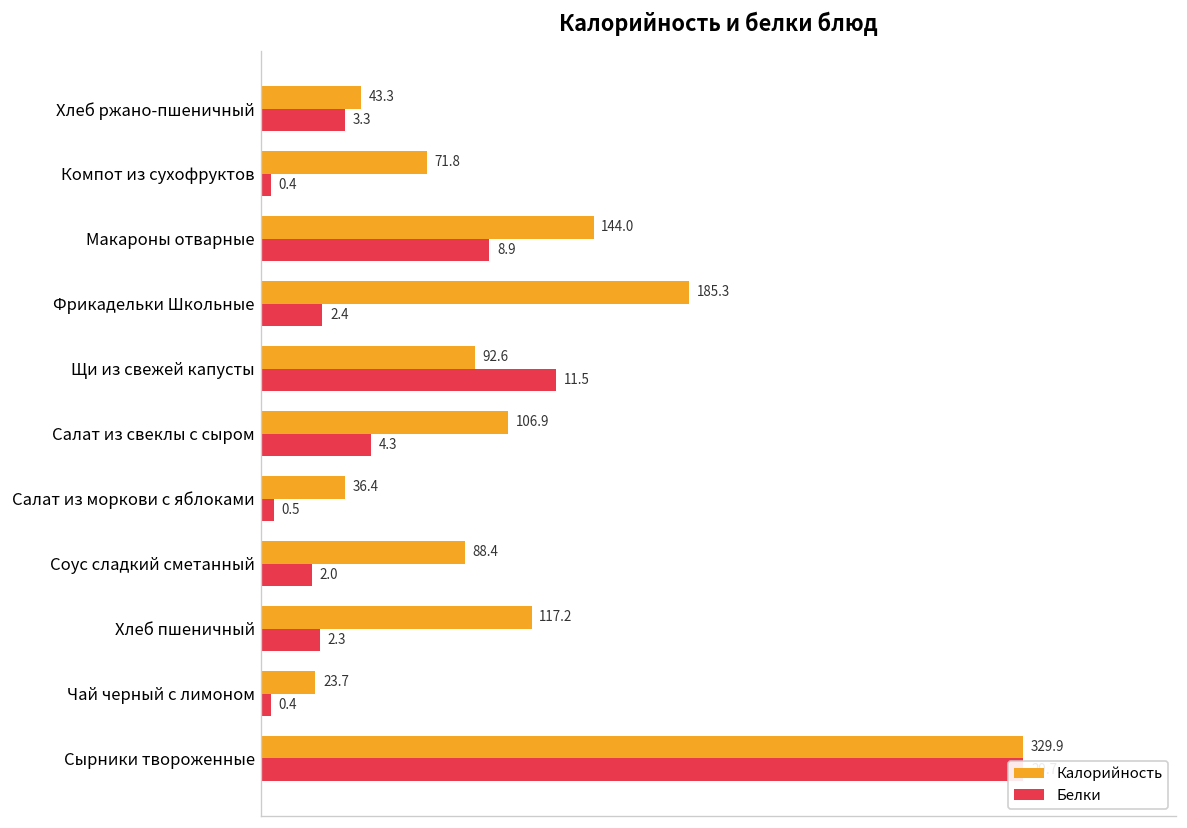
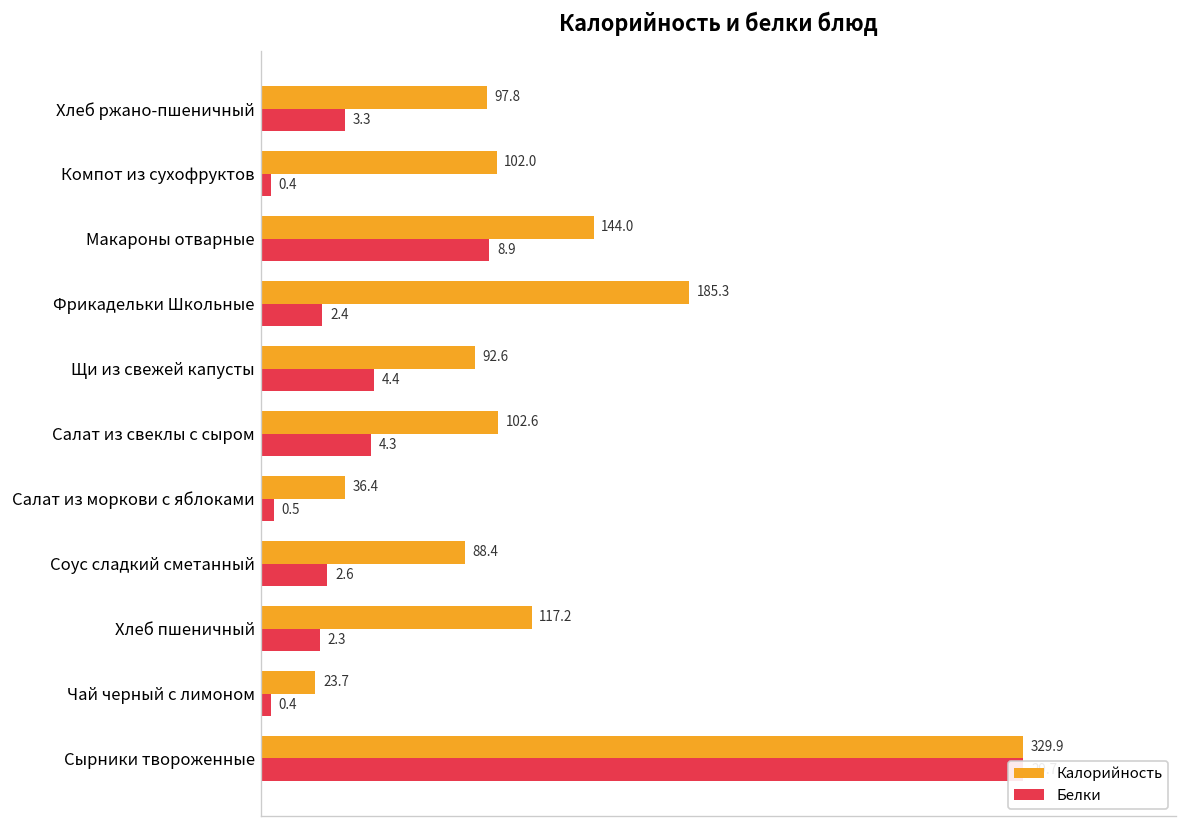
Калорийность, Хлеб ржано-пшеничный: 43.3 -> 97.8
Калорийность, Компот из сухофруктов: 71.8 -> 102.0
Белки, Щи из свежей капусты: 11.5 -> 4.4
Калорийность, Салат из свеклы с сыром: 106.9 -> 102.6
Белки, Соус сладкий сметанный: 2.0 -> 2.6
